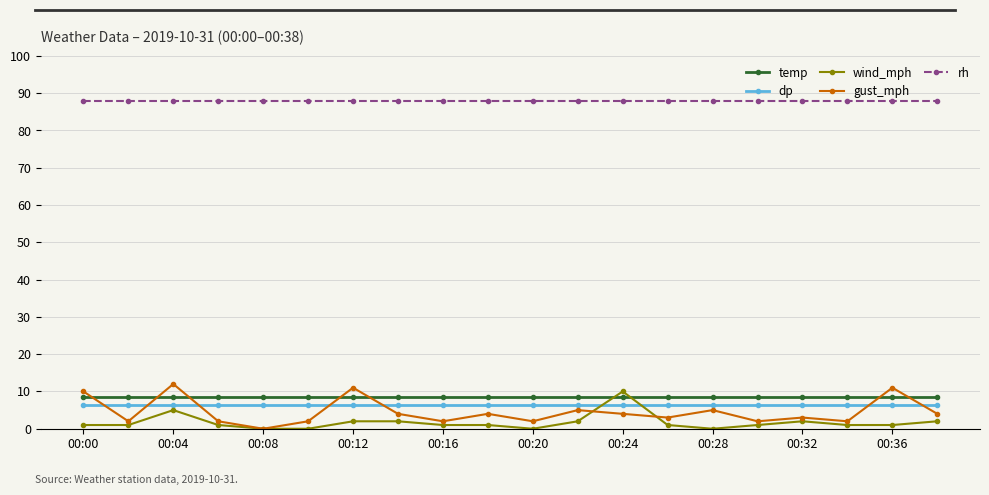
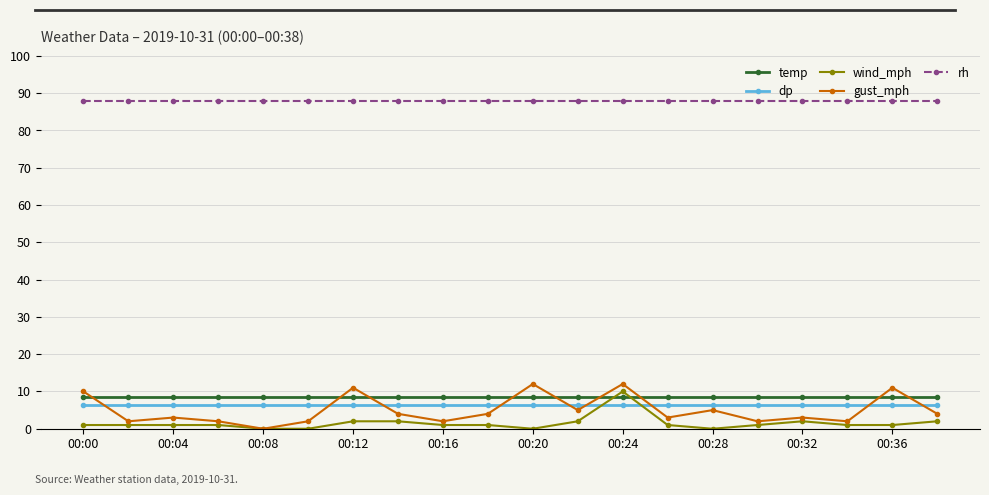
wind_mph, 00:04: 5 -> 1
gust_mph, 00:04: 12 -> 3
gust_mph, 00:20: 2 -> 12
gust_mph, 00:24: 4 -> 12
